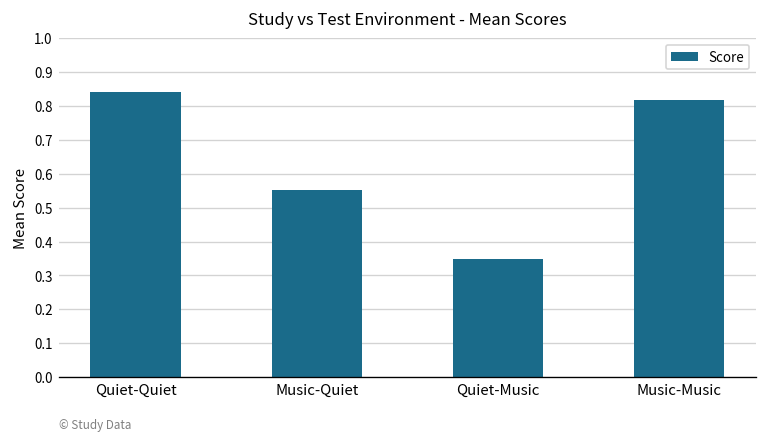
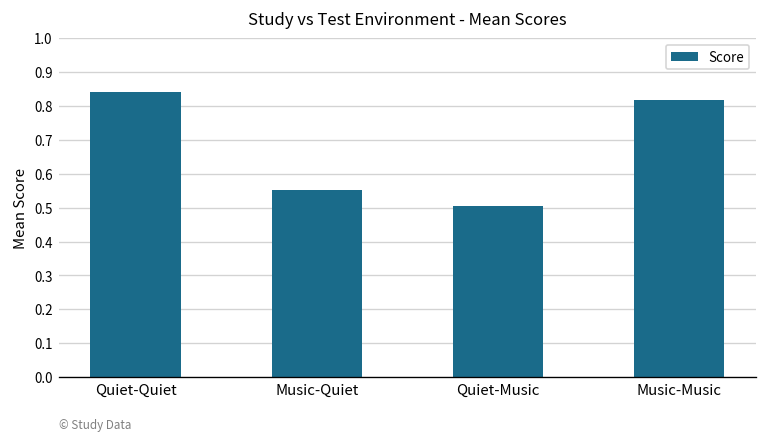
Quiet-Music: 0.35 -> 0.50
